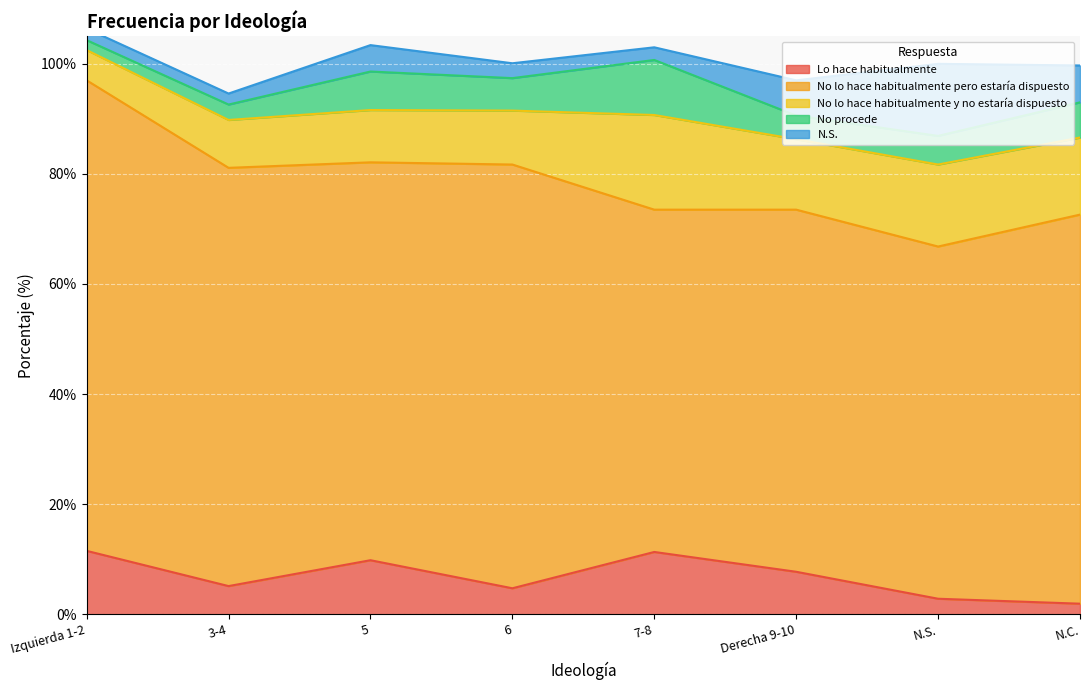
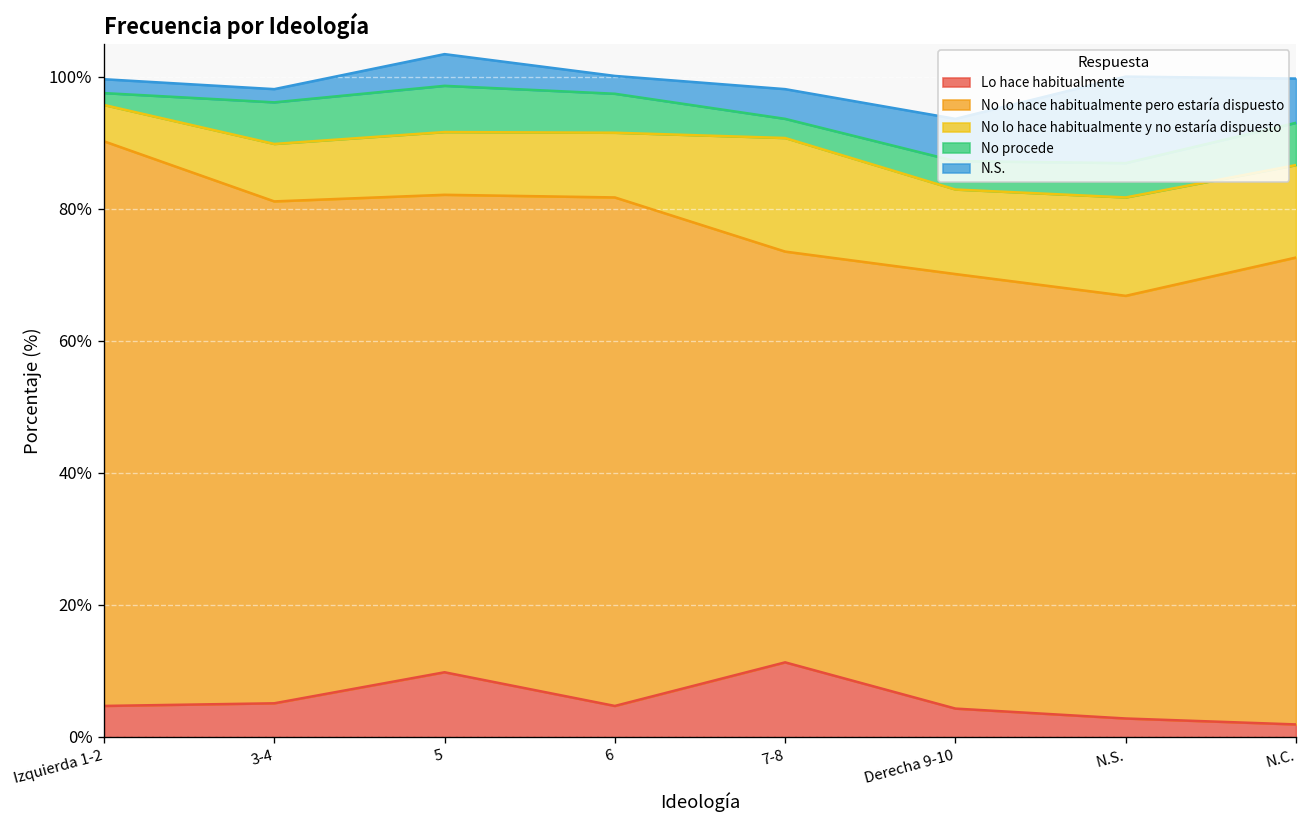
Lo hace habitualmente, Izquierda 1-2: 12% -> 5%
No procede, 3-4: 3% -> 6%
No procede, 7-8: 10% -> 3%
N.S., 7-8: 2% -> 5%
Lo hace habitualmente, Derecha 9-10: 8% -> 4%
